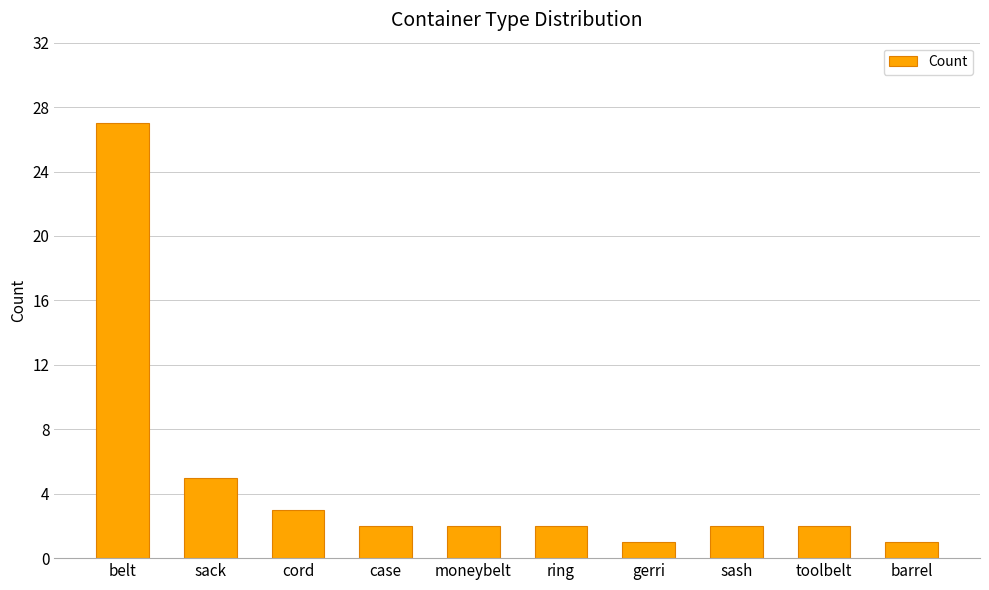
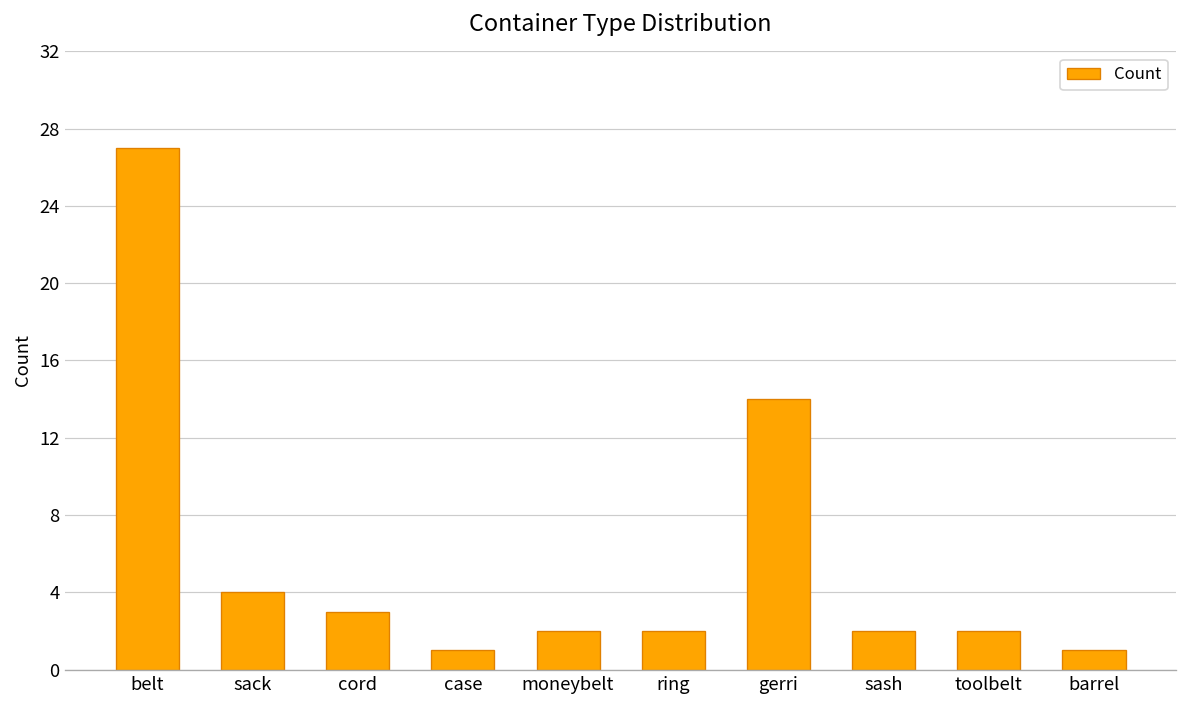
sack: 5 -> 4
case: 2 -> 1
gerri: 1 -> 14
